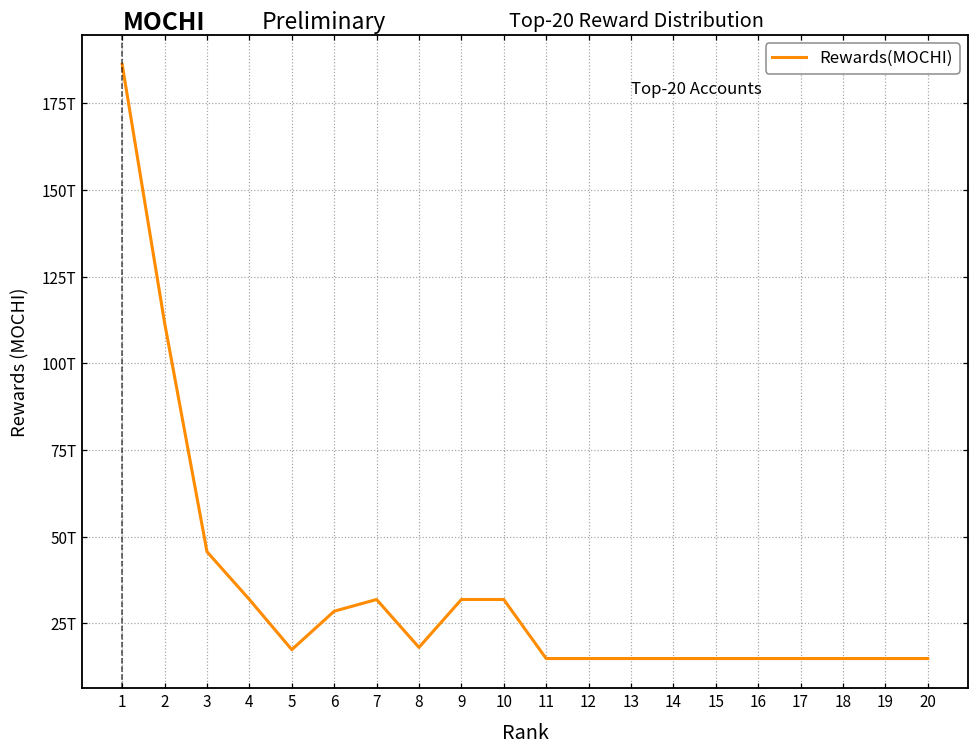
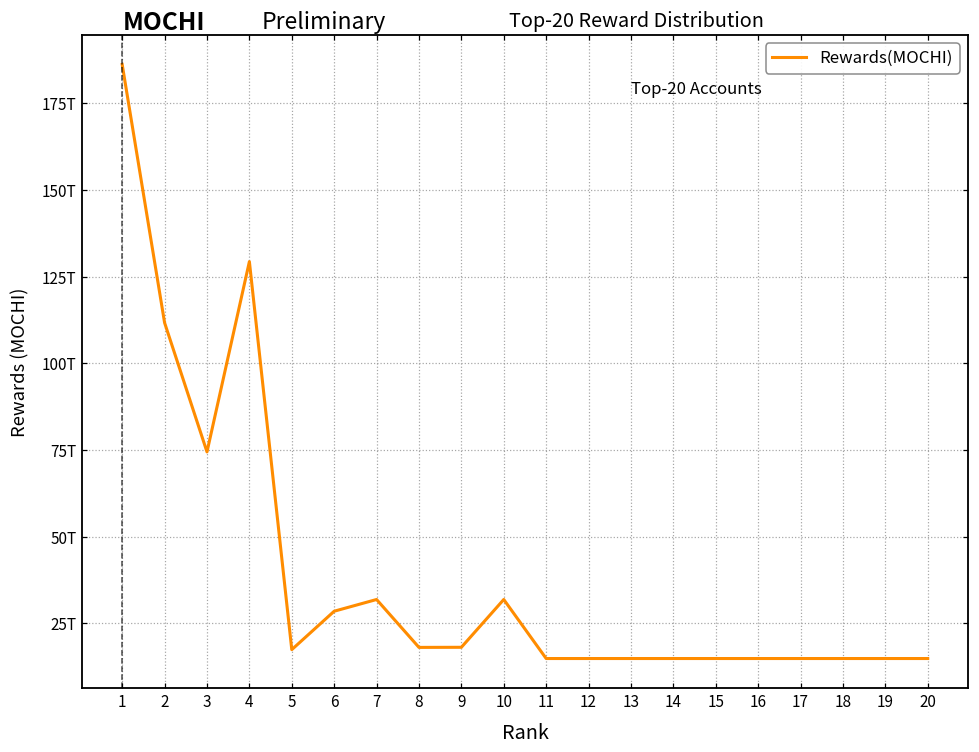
3: 46T -> 74T
4: 32T -> 129T
9: 32T -> 18T
